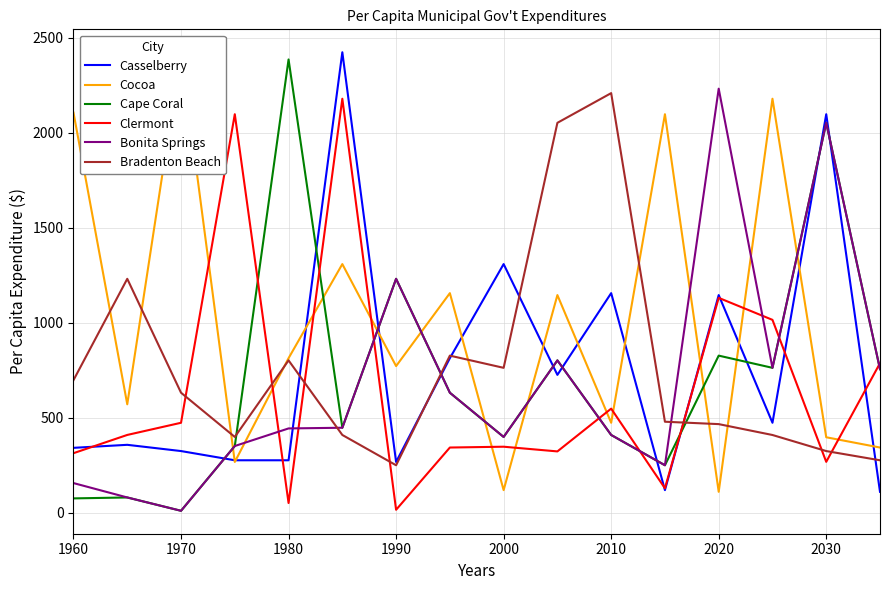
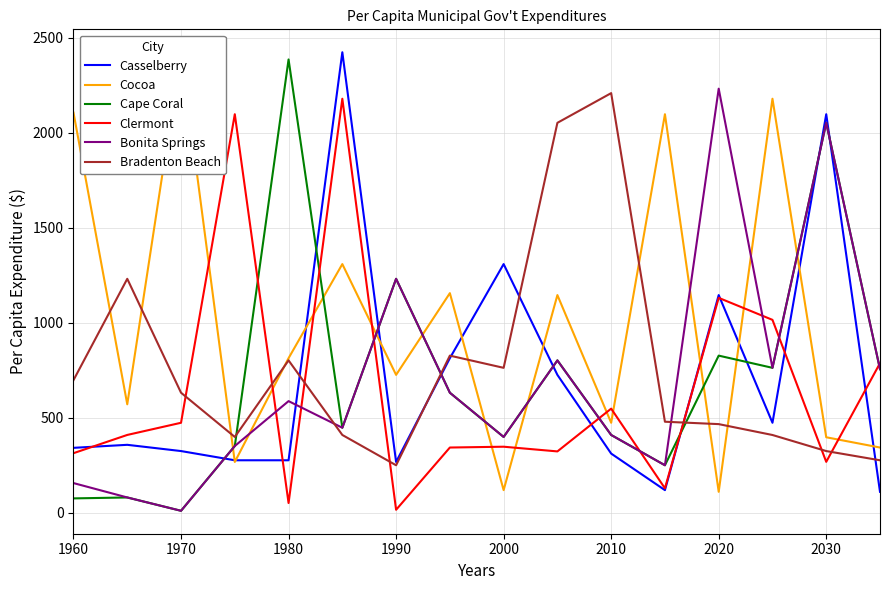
Bonita Springs, 1980: 440 -> 590
Cocoa, 1990: 770 -> 730
Casselberry, 2010: 1160 -> 310
